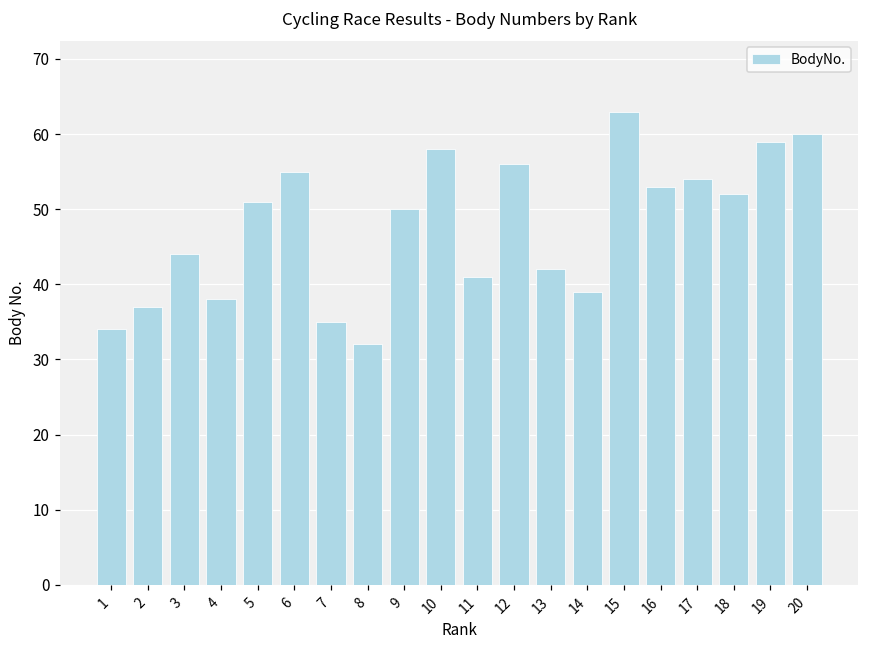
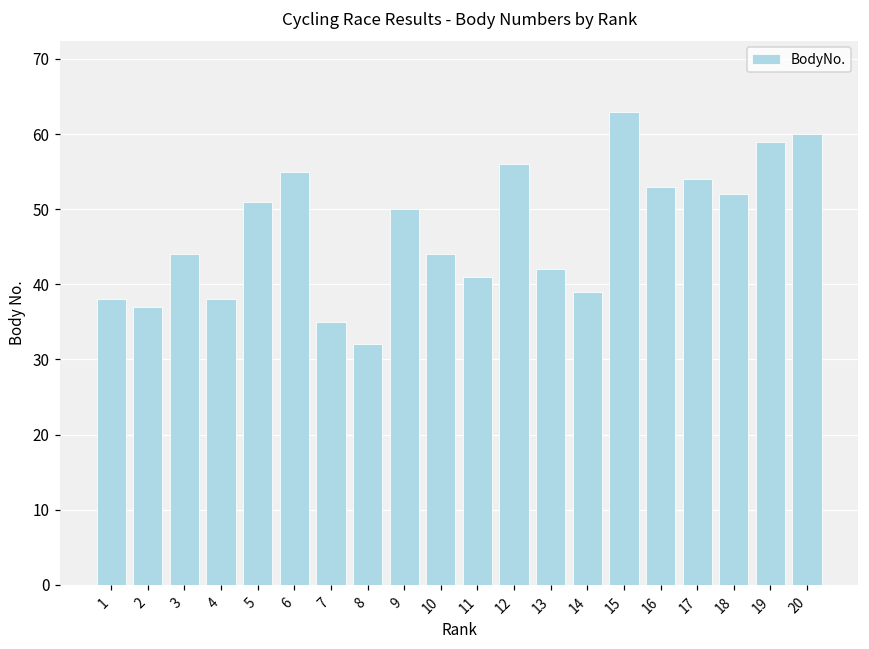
1: 34 -> 38
10: 58 -> 44
